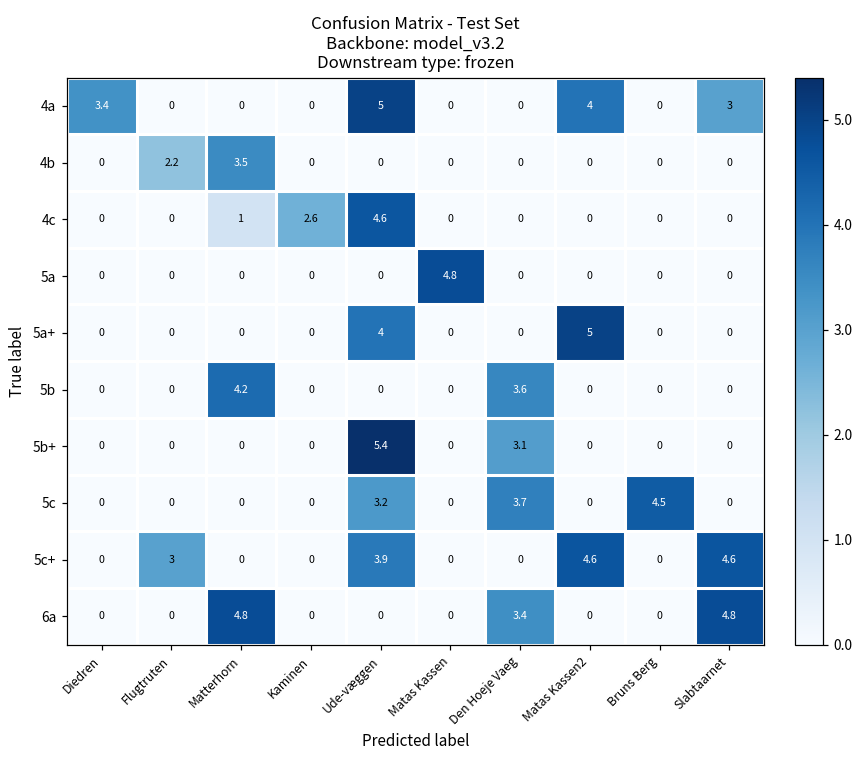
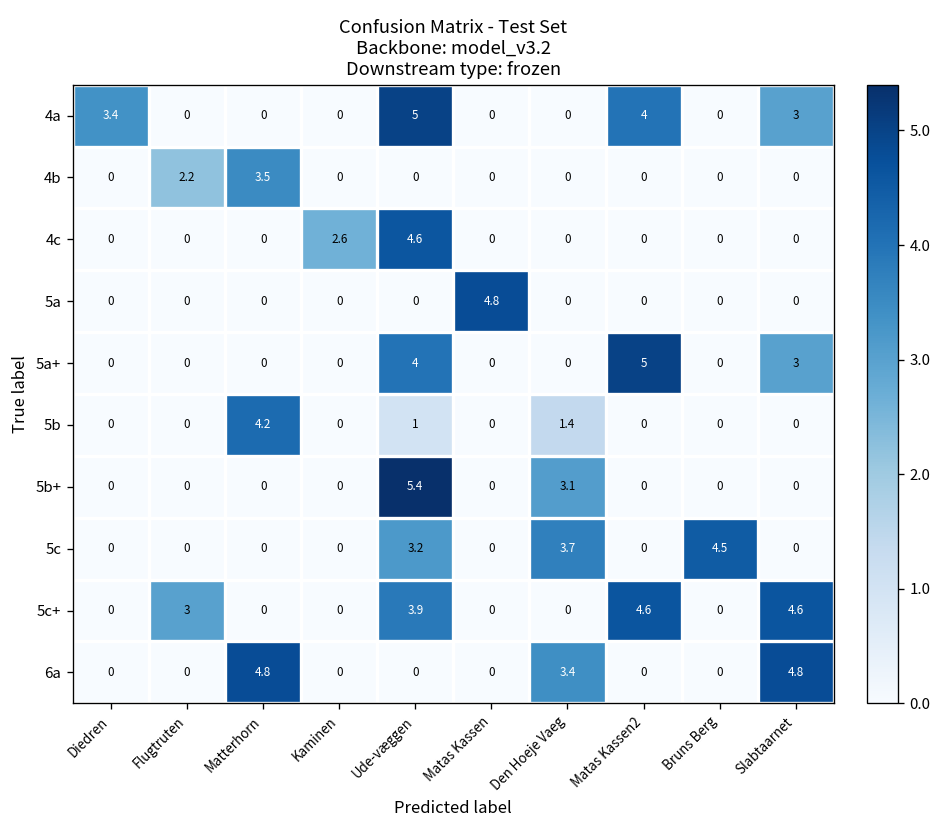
4c, Matterhorn: 1 -> 0
5a+, Slabtaarnet: 0 -> 3
5b, Ude-væggen: 0 -> 1
5b, Den Hoeje Vaeg: 3.6 -> 1.4
